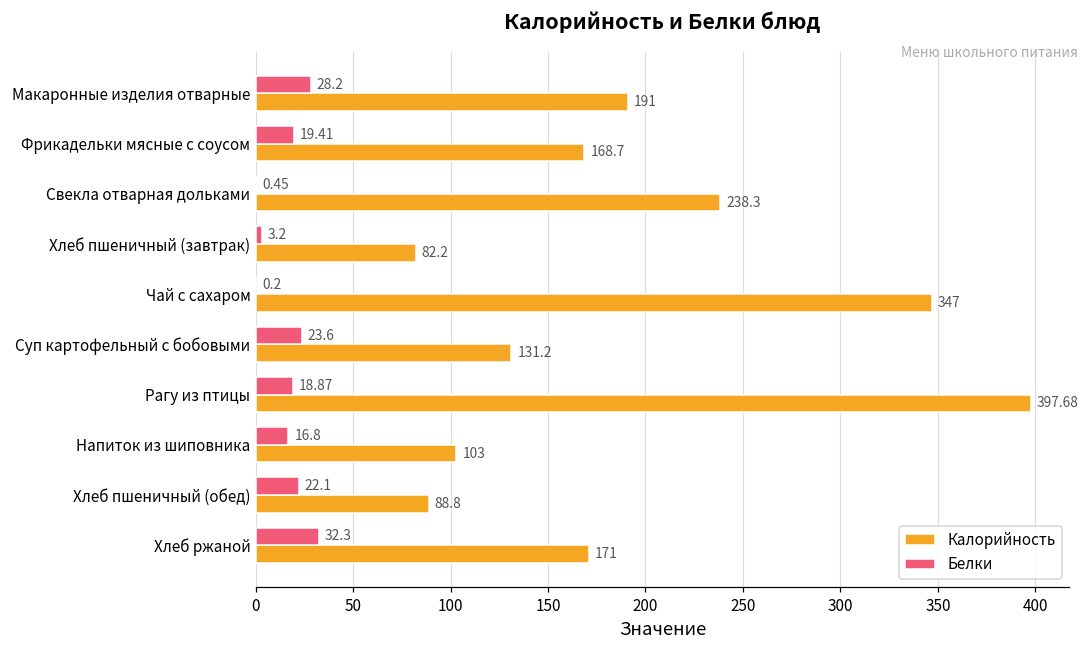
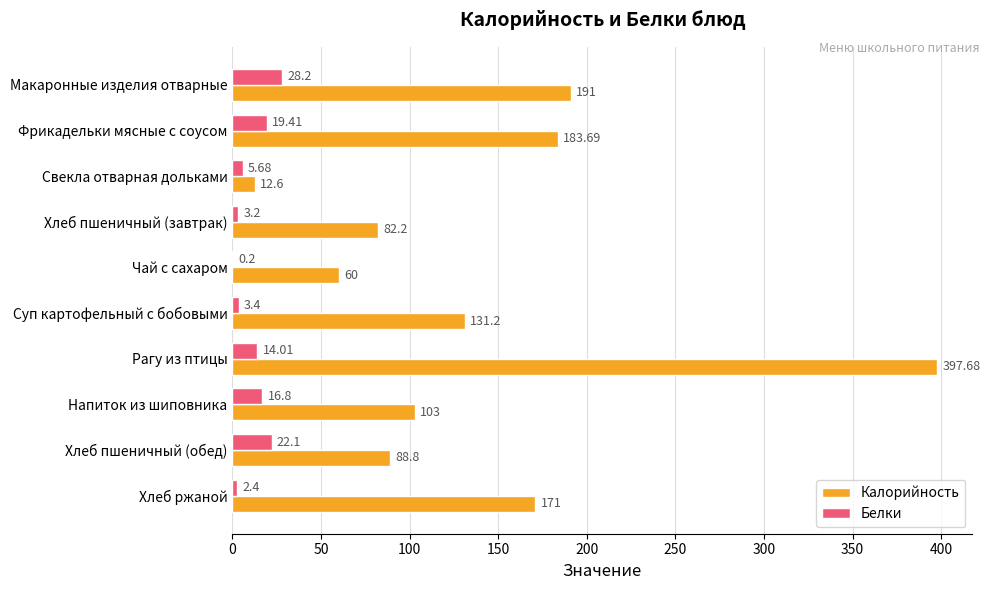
Калорийность, Фрикадельки мясные с соусом: 168.7 -> 183.69
Белки, Свекла отварная дольками: 0.45 -> 5.68
Калорийность, Свекла отварная дольками: 238.3 -> 12.6
Калорийность, Чай с сахаром: 347 -> 60
Белки, Суп картофельный с бобовыми: 23.6 -> 3.4
Белки, Рагу из птицы: 18.87 -> 14.01
Белки, Хлеб ржаной: 32.3 -> 2.4
